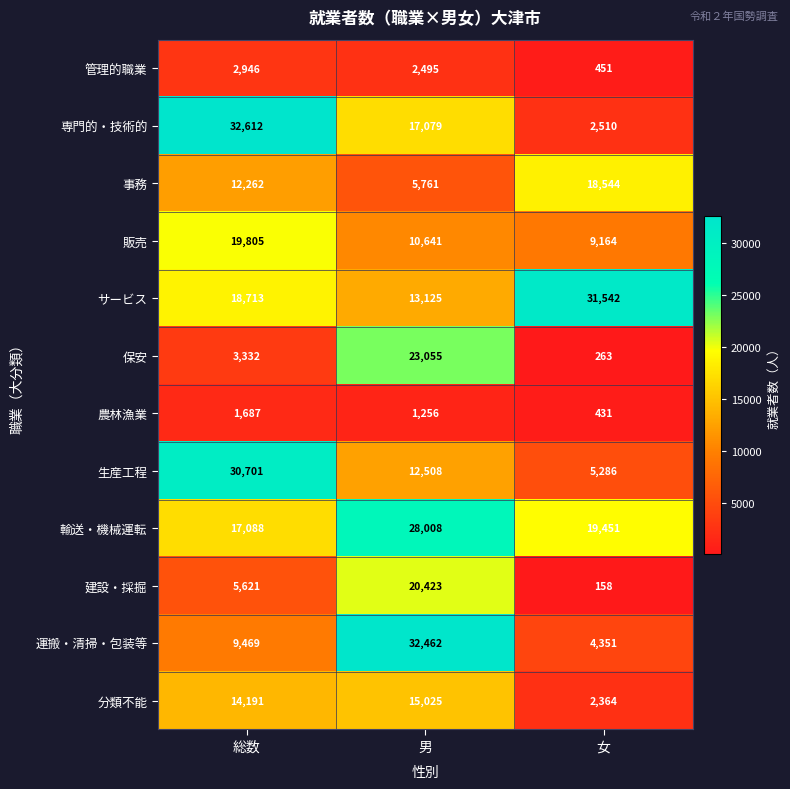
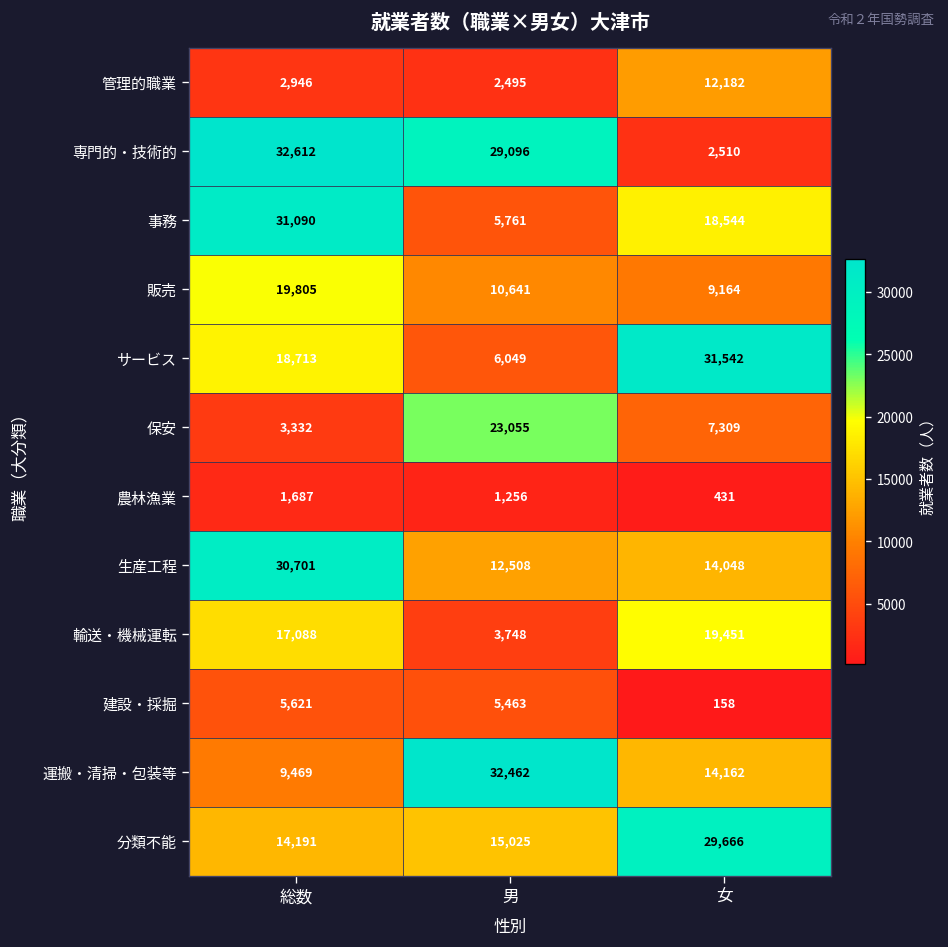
管理的職業, 女: 451 -> 12,182
専門的・技術的, 男: 17,079 -> 29,096
事務, 総数: 12,262 -> 31,090
サービス, 男: 13,125 -> 6,049
保安, 女: 263 -> 7,309
生産工程, 女: 5,286 -> 14,048
輸送・機械運転, 男: 28,008 -> 3,748
建設・採掘, 男: 20,423 -> 5,463
運搬・清掃・包装等, 女: 4,351 -> 14,162
分類不能, 女: 2,364 -> 29,666
